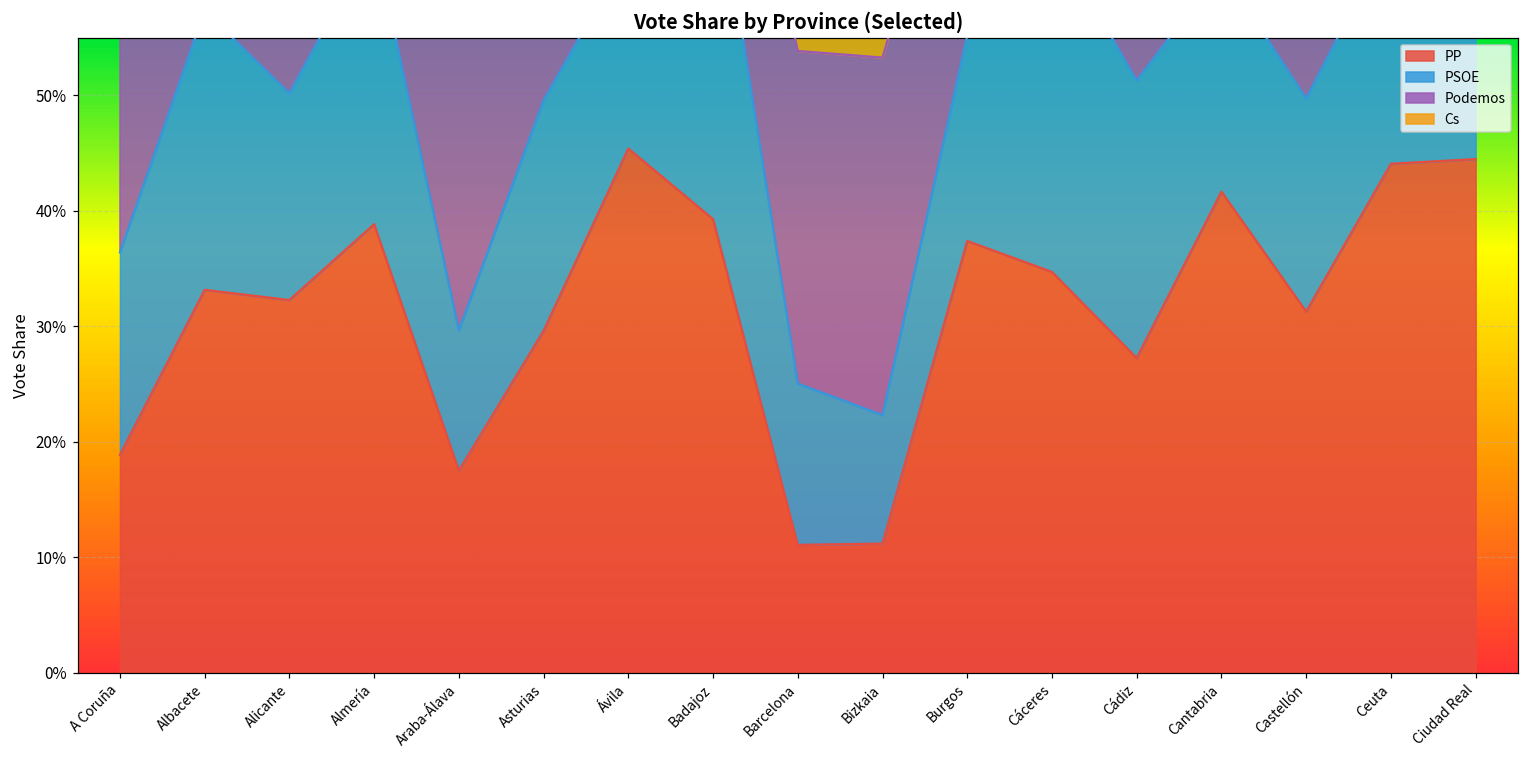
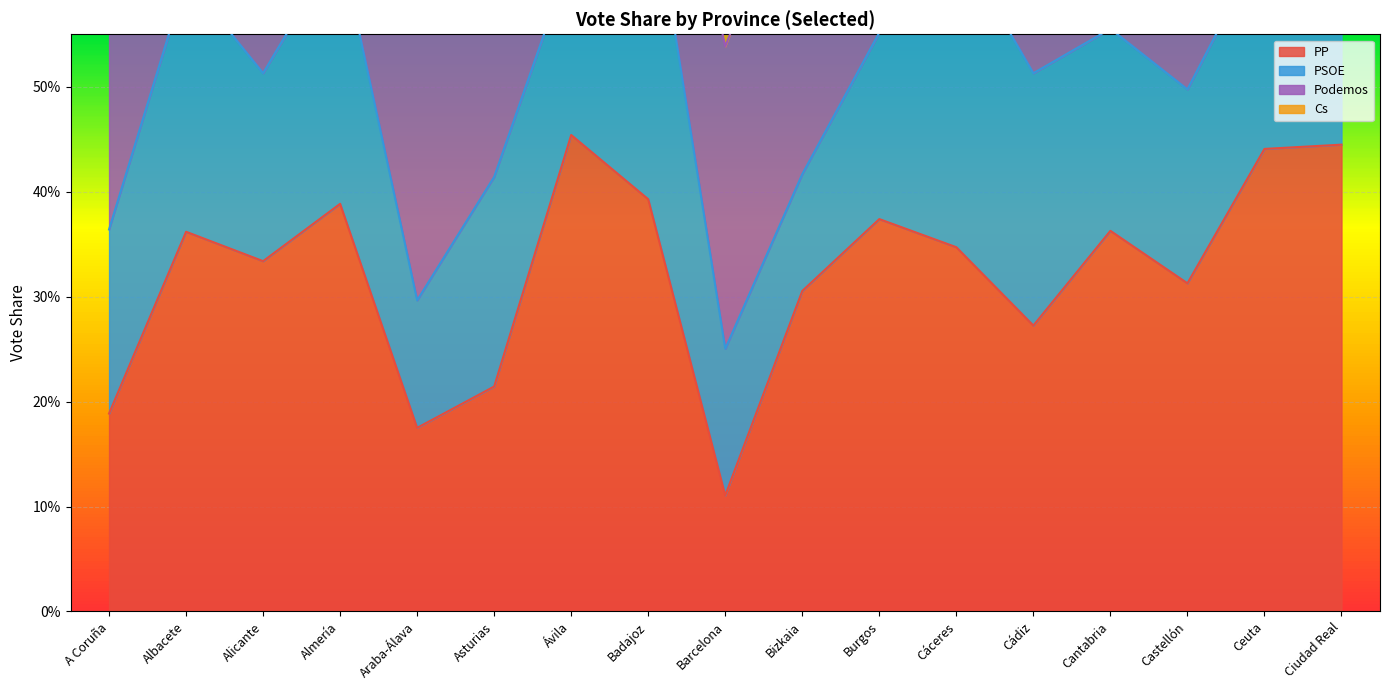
PP, Albacete: 33.2% -> 36.2%
PP, Alicante: 32.3% -> 33.4%
PP, Asturias: 29.6% -> 21.4%
PP, Bizkaia: 11.2% -> 30.5%
PP, Cantabria: 41.7% -> 36.3%
